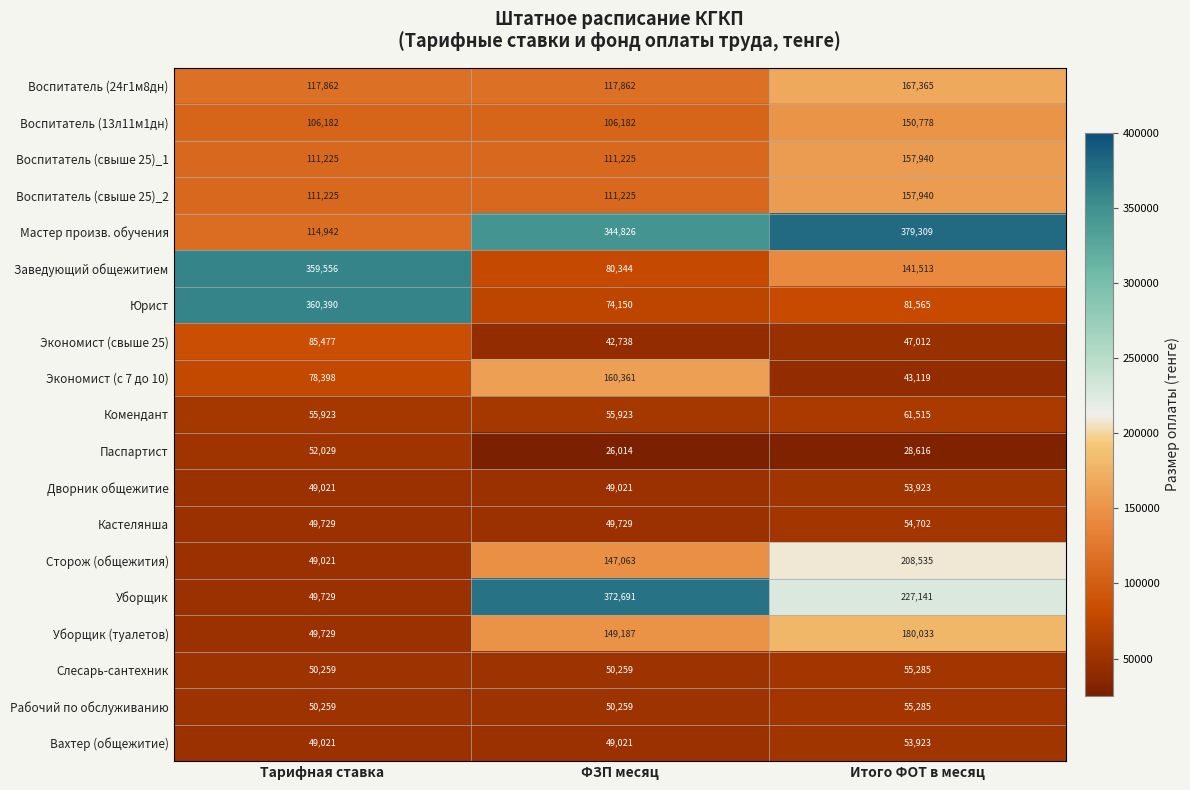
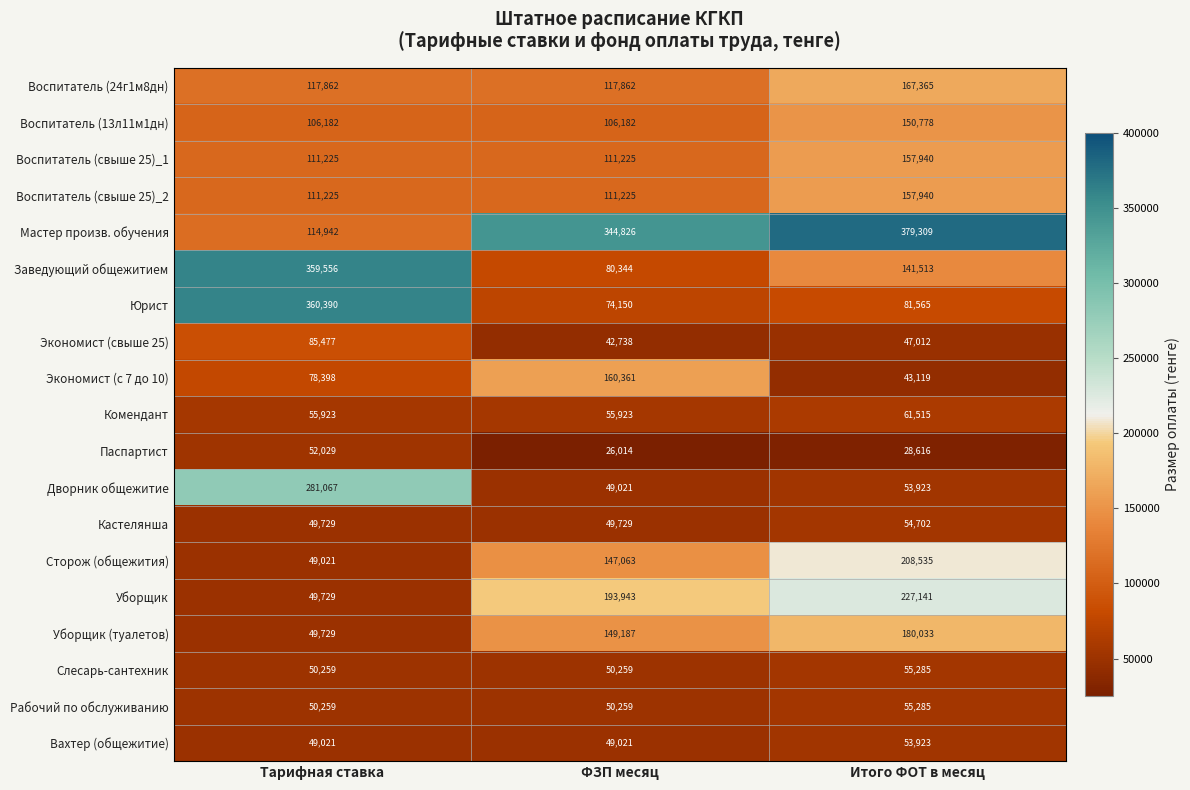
Дворник общежитие, Тарифная ставка: 49,021 -> 281,067
Уборщик, ФЗП месяц: 372,691 -> 193,943
